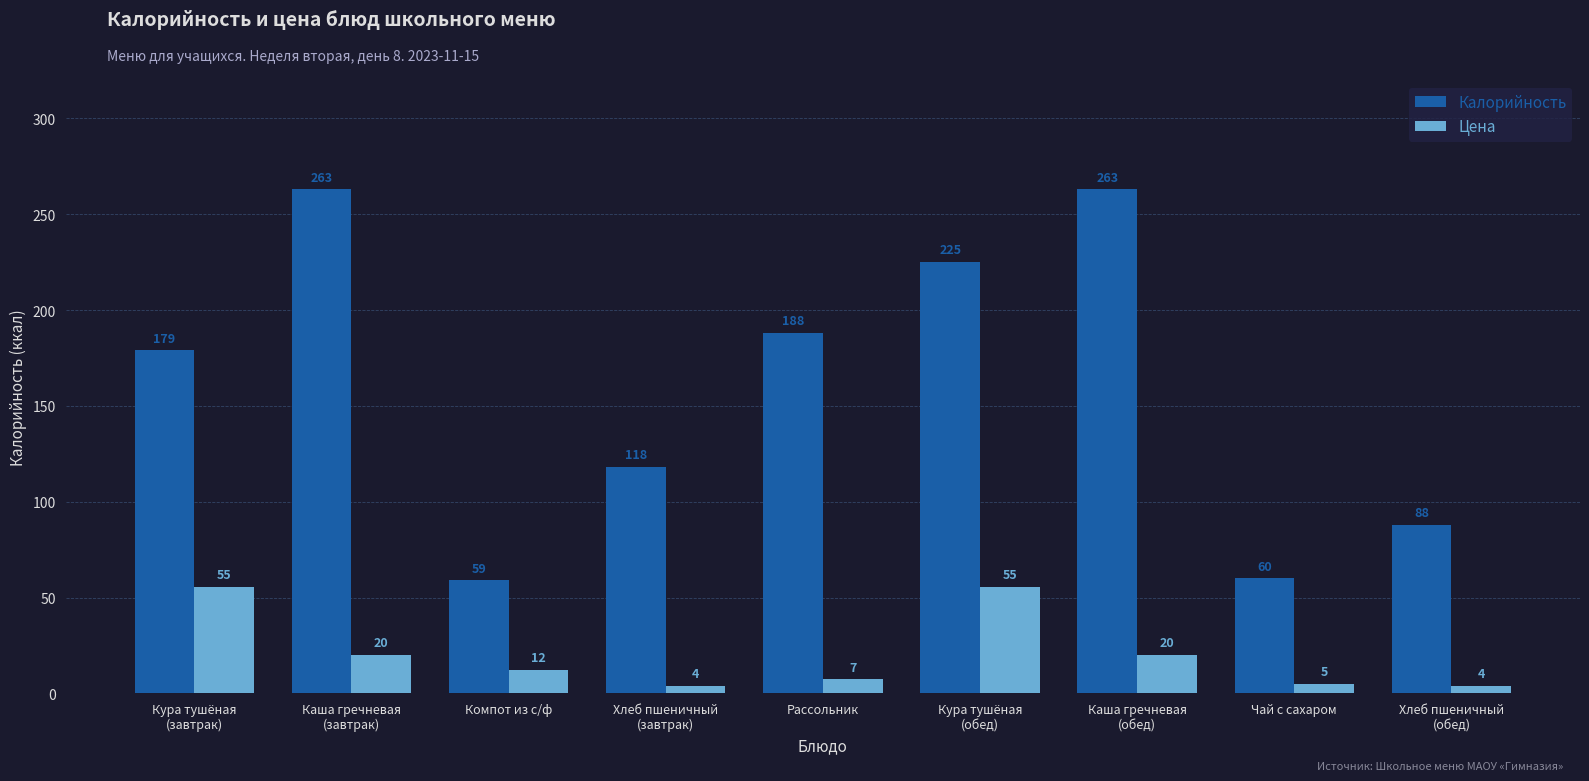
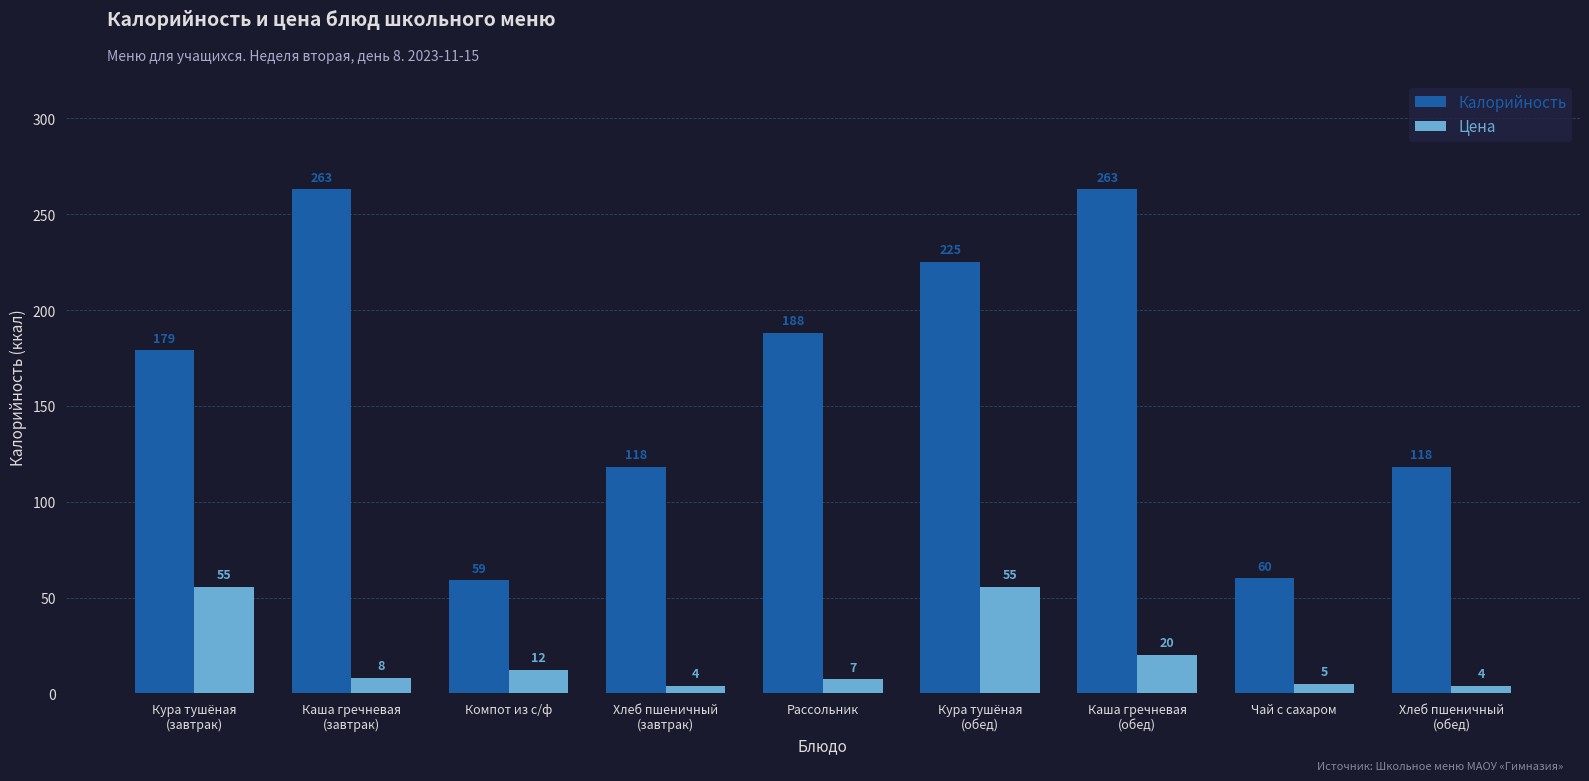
Цена, Каша гречневая (завтрак): 20 -> 8
Калорийность, Хлеб пшеничный (обед): 88 -> 118
